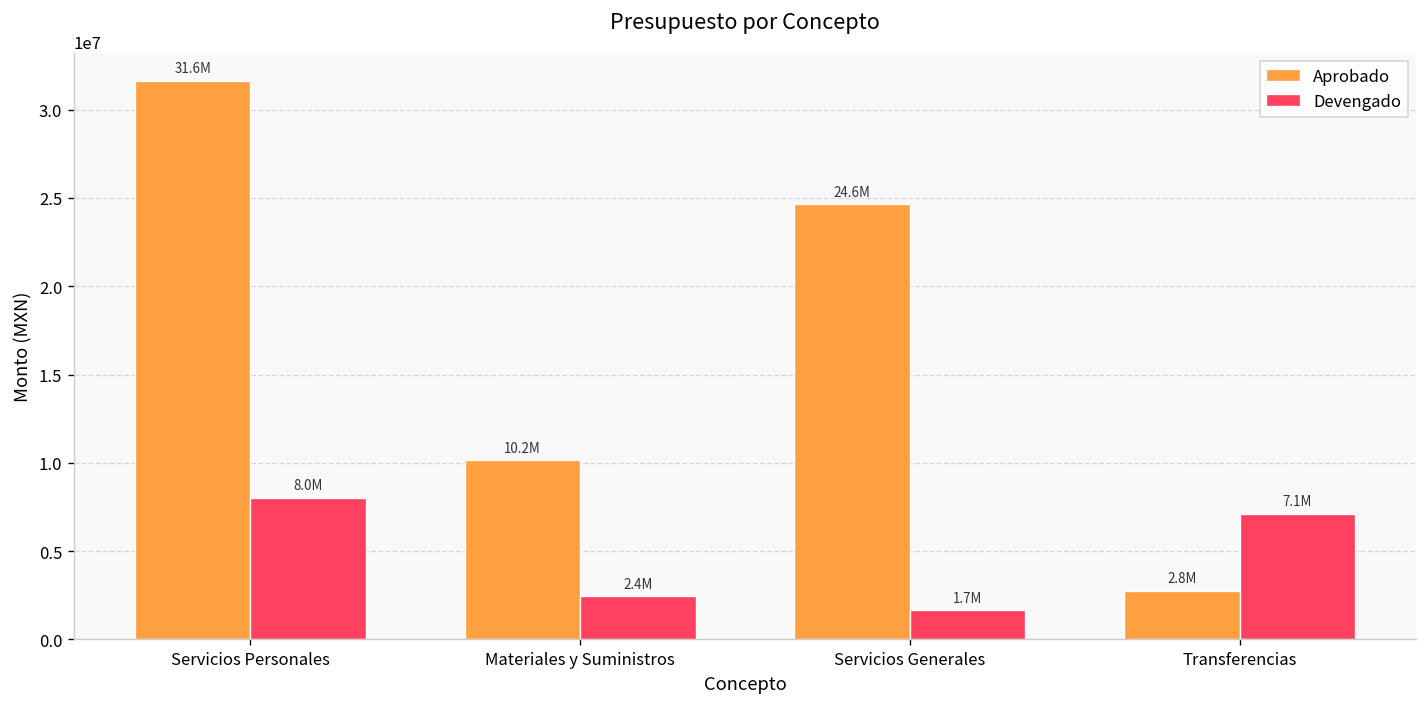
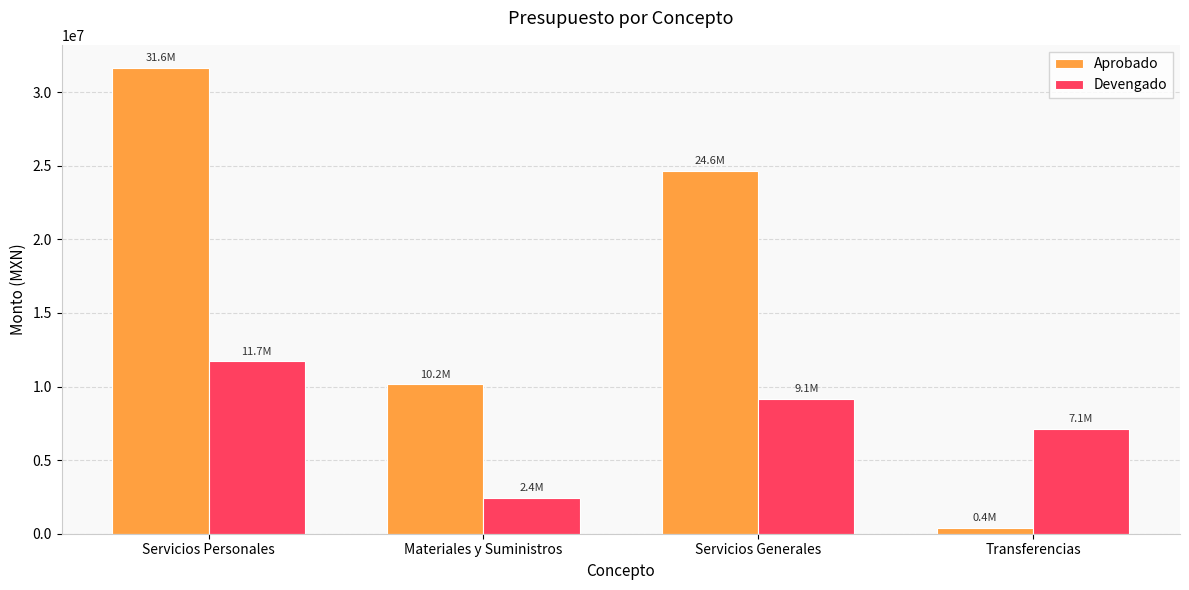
Devengado, Servicios Personales: 8.0M -> 11.7M
Devengado, Servicios Generales: 1.7M -> 9.1M
Aprobado, Transferencias: 2.8M -> 0.4M
